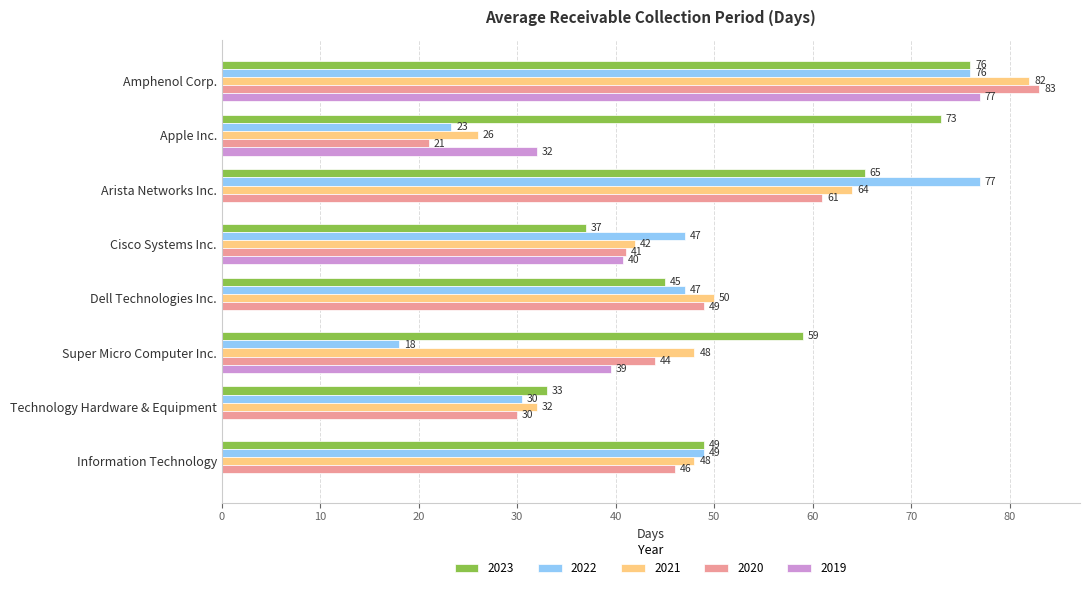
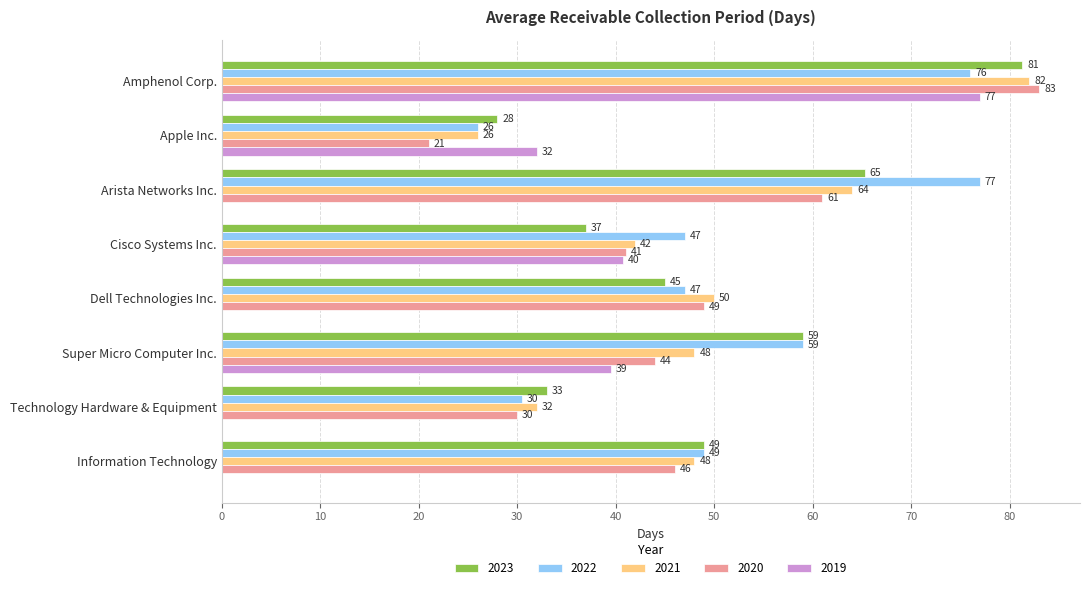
2023, Amphenol Corp.: 76 -> 81
2023, Apple Inc.: 73 -> 28
2022, Apple Inc.: 23 -> 26
2022, Super Micro Computer Inc.: 18 -> 59
